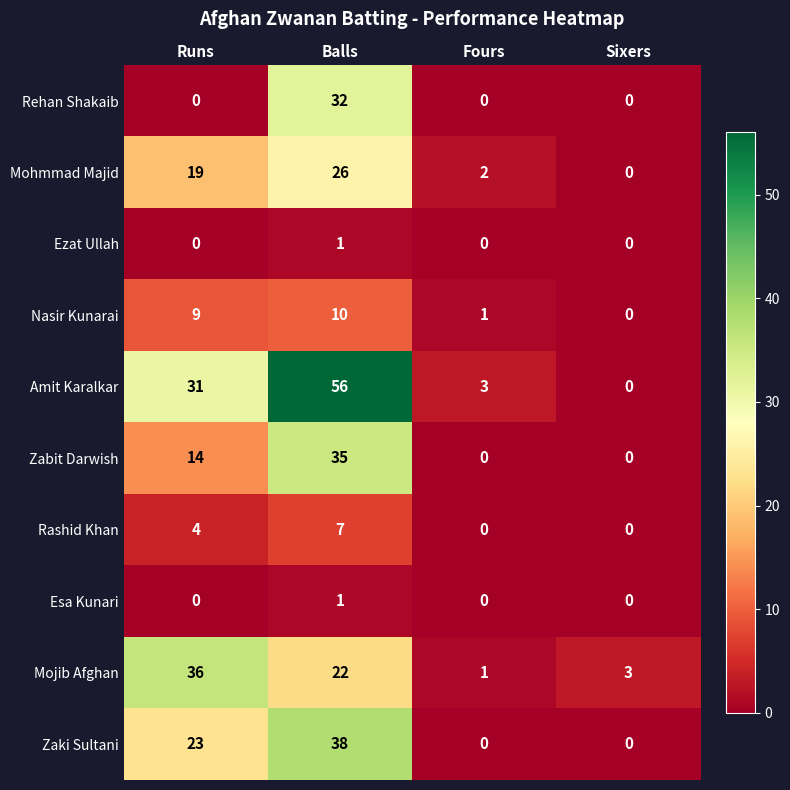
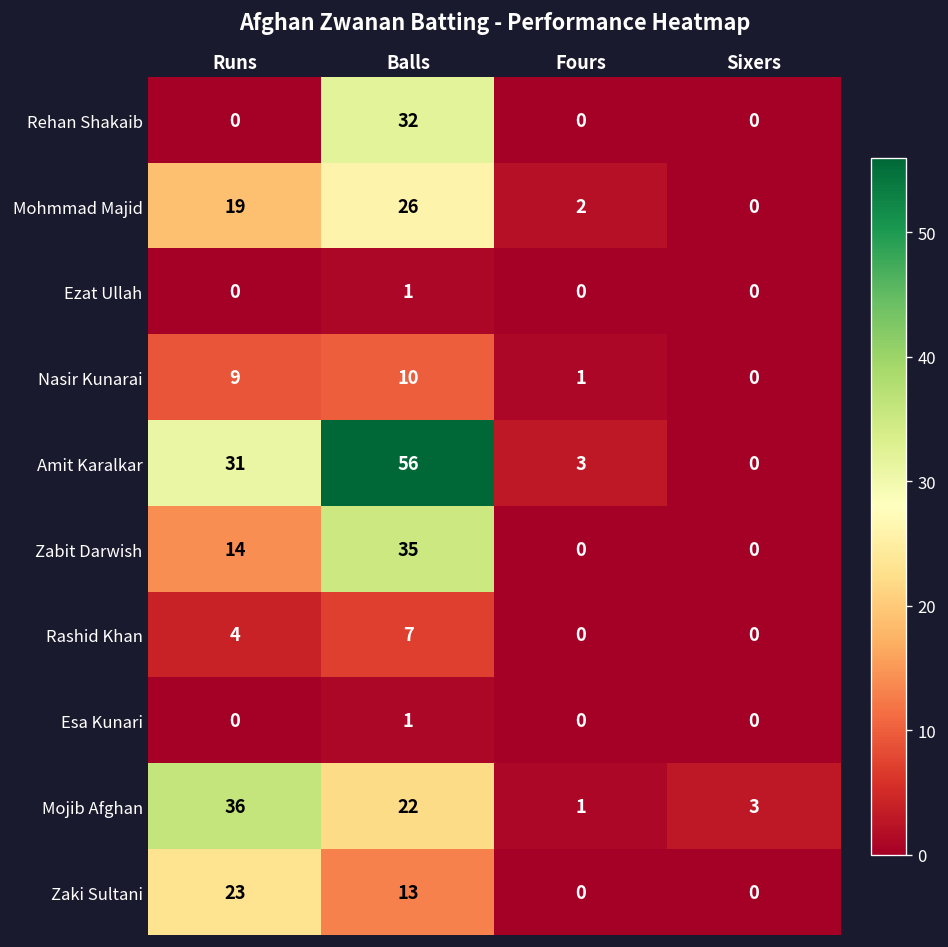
Zaki Sultani, Balls: 38 -> 13
